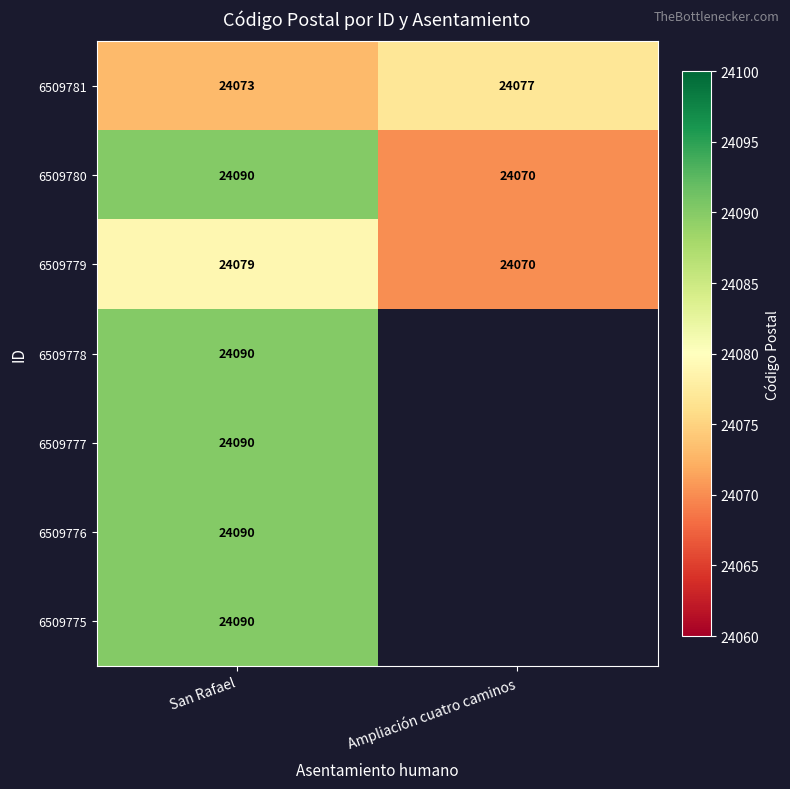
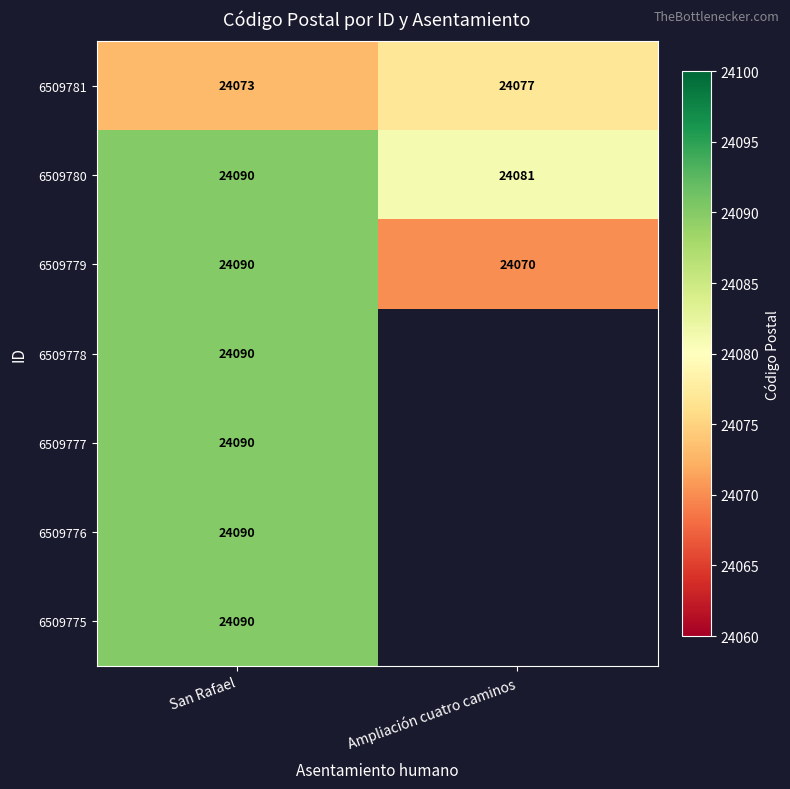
6509780, Ampliación cuatro caminos: 24070 -> 24081
6509779, San Rafael: 24079 -> 24090
